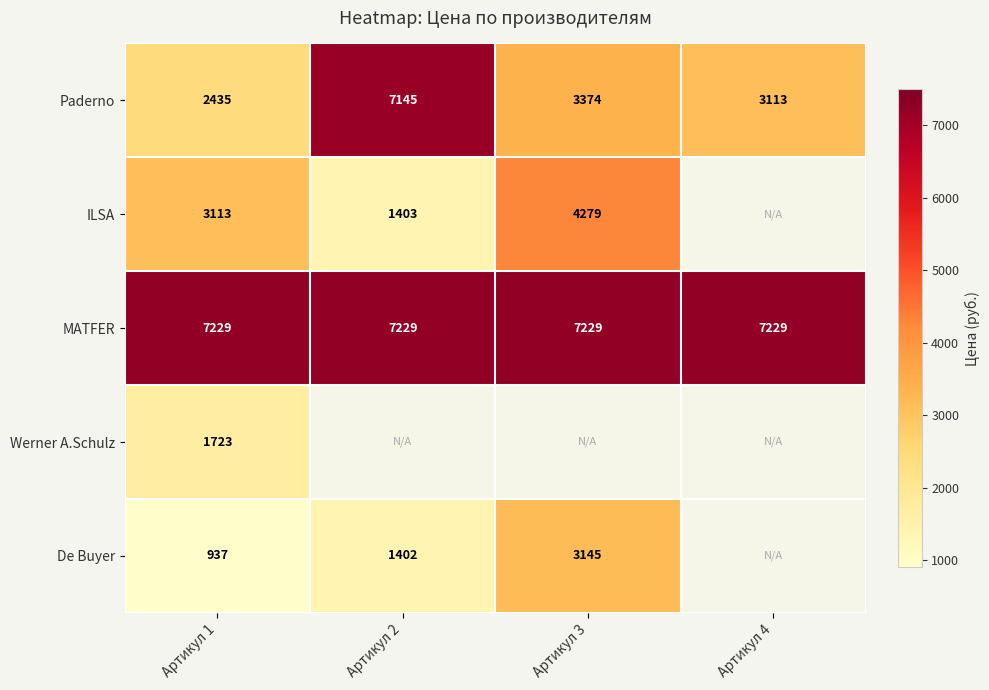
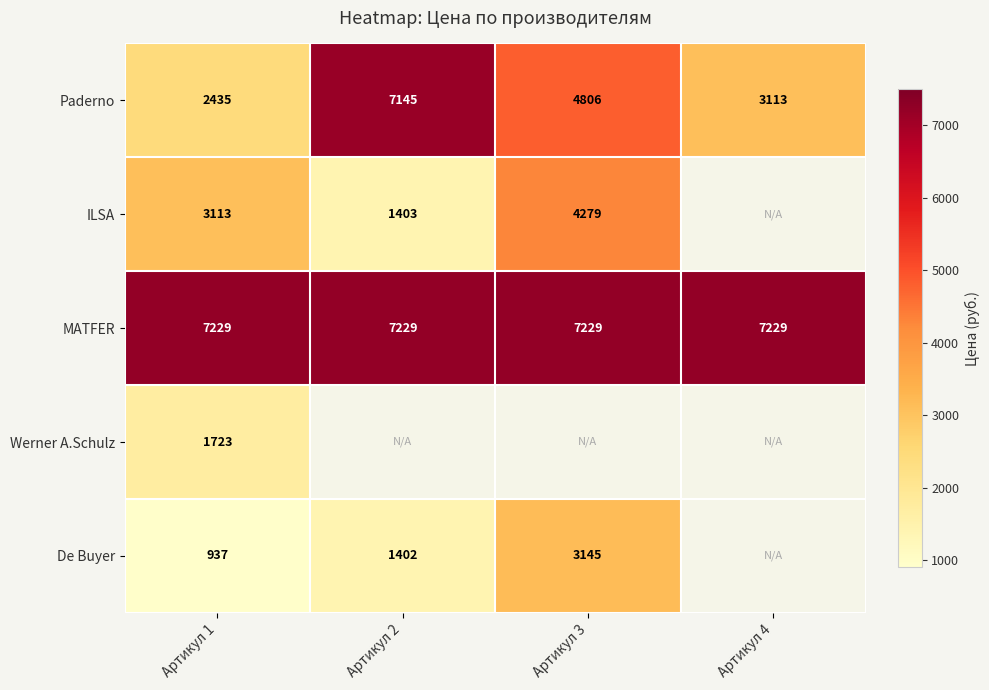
Paderno, Артикул 3: 3374 -> 4806
